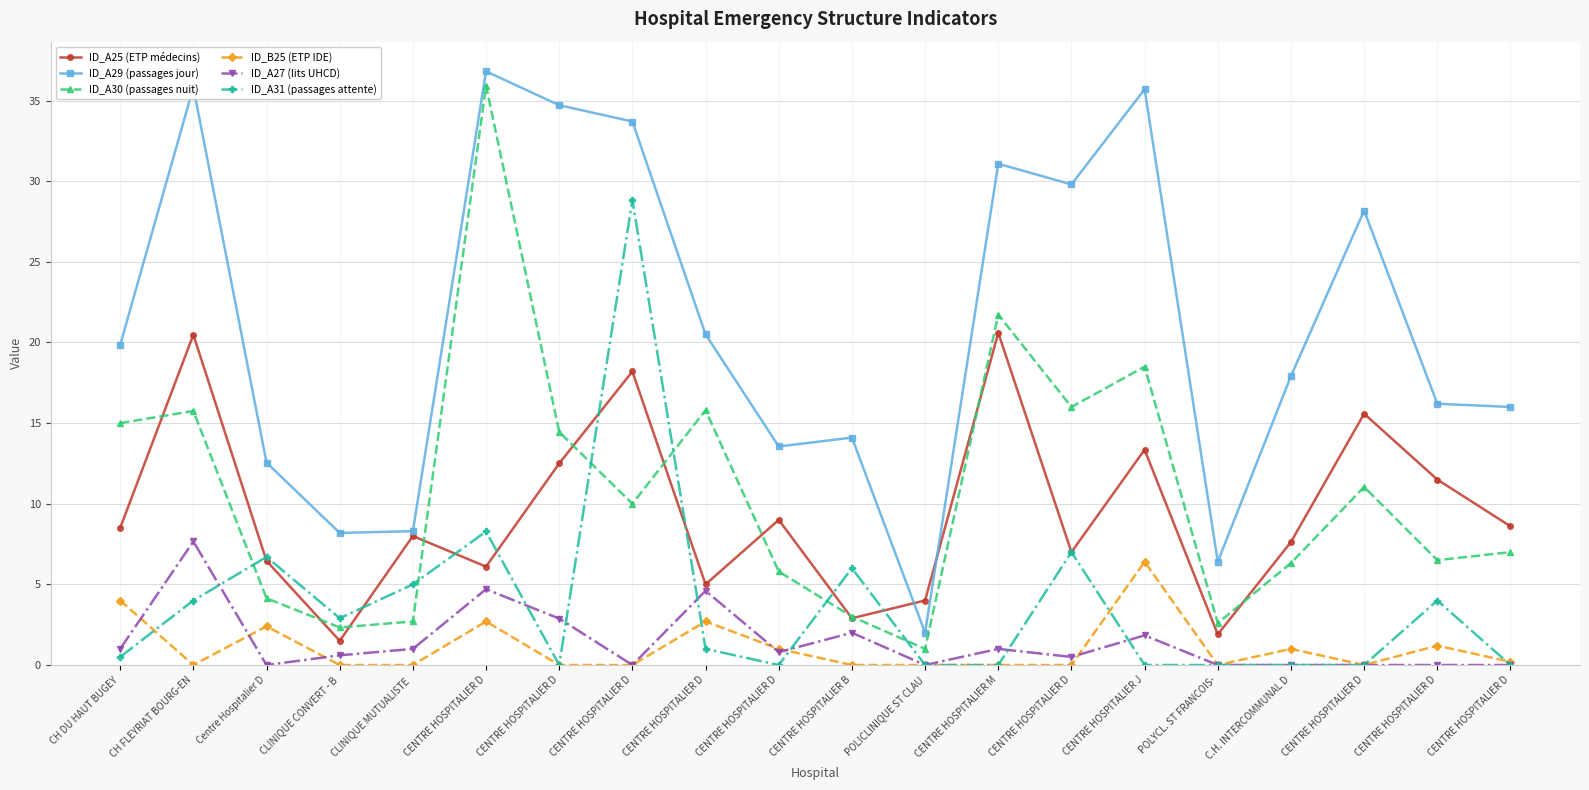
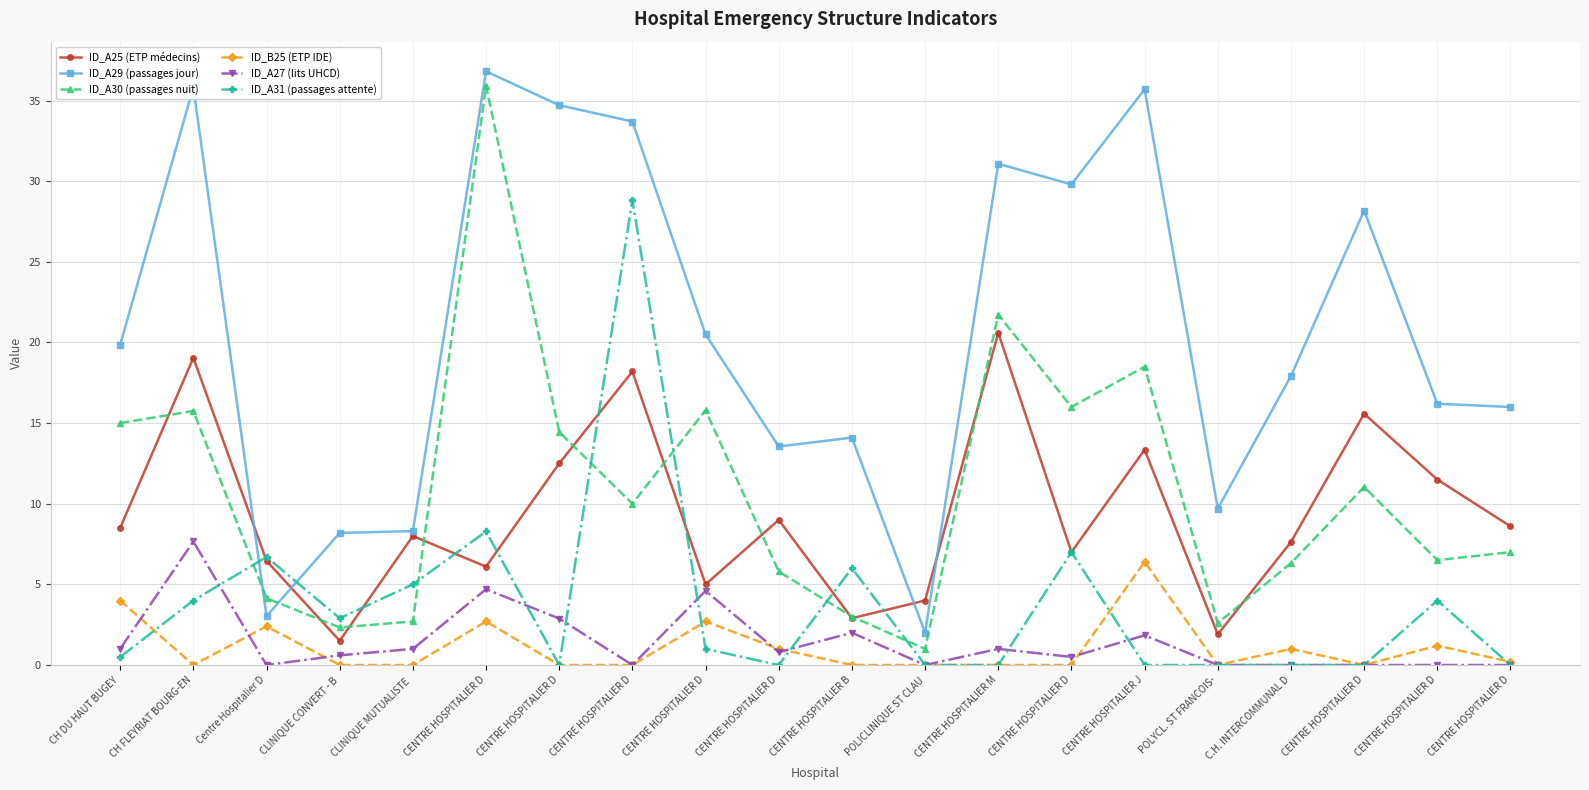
ID_A25 (ETP médecins), CH FLEYRIAT BOURG-EN: 20.5 -> 19.1
ID_A29 (passages jour), Centre Hospitalier D: 12.6 -> 3.0
ID_A29 (passages jour), POLYCL. ST FRANCOIS-: 6.4 -> 9.7
